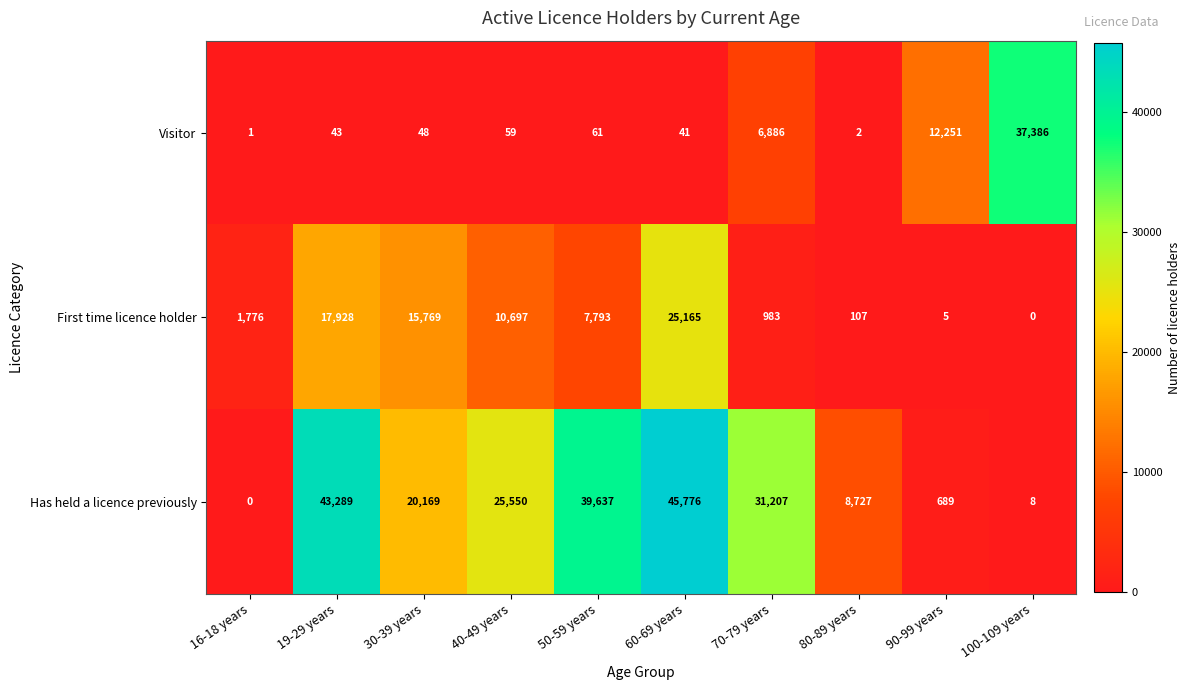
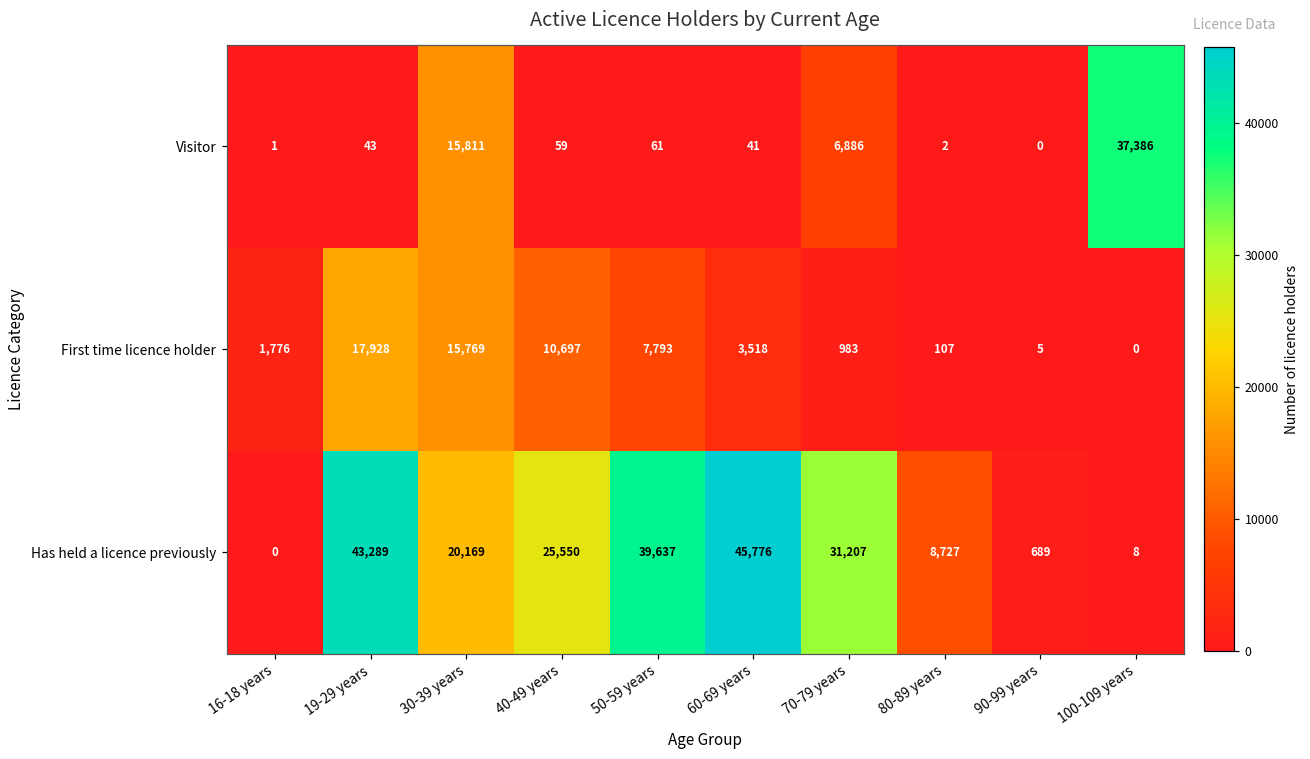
Visitor, 30-39 years: 48 -> 15,811
Visitor, 90-99 years: 12,251 -> 0
First time licence holder, 60-69 years: 25,165 -> 3,518
